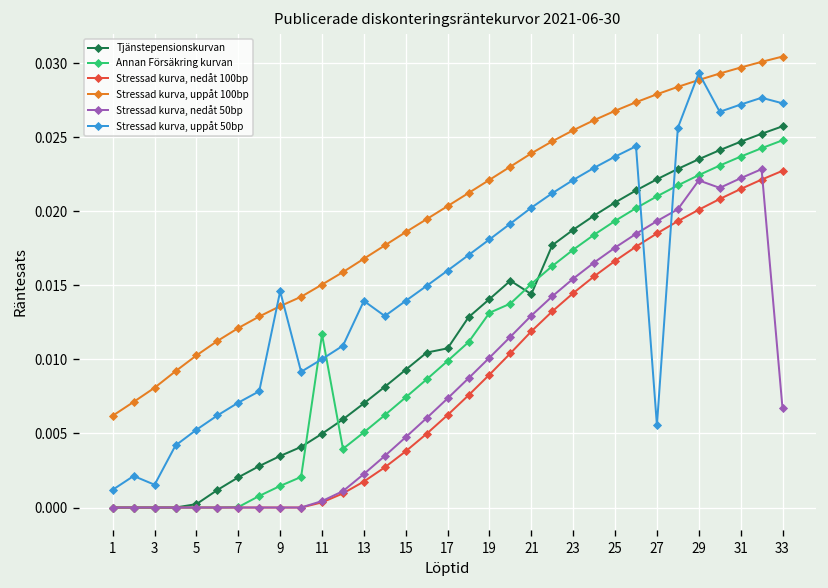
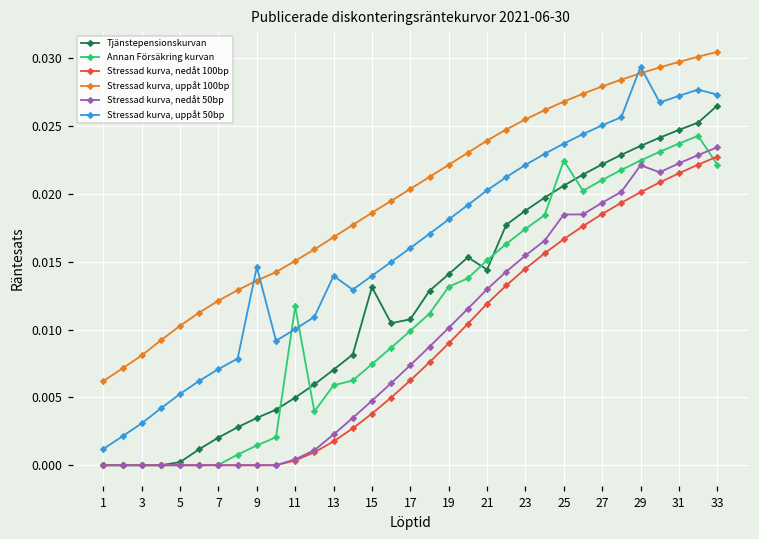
Stressad kurva, uppåt 50bp, 3: 0.0015 -> 0.0031
Annan Försäkring kurvan, 13: 0.0051 -> 0.0059
Tjänstepensionskurvan, 15: 0.0093 -> 0.0131
Annan Försäkring kurvan, 25: 0.0194 -> 0.0224
Stressad kurva, nedåt 50bp, 25: 0.0176 -> 0.0185
Stressad kurva, uppåt 50bp, 27: 0.0056 -> 0.0250
Tjänstepensionskurvan, 33: 0.0257 -> 0.0265
Annan Försäkring kurvan, 33: 0.0248 -> 0.0221
Stressad kurva, nedåt 50bp, 33: 0.0067 -> 0.0234
